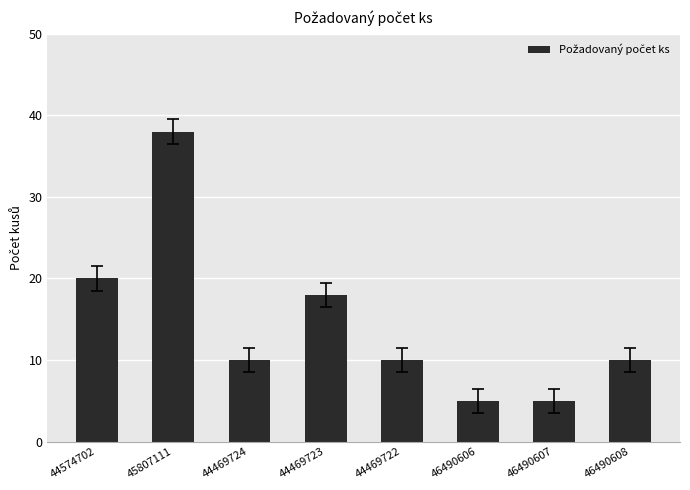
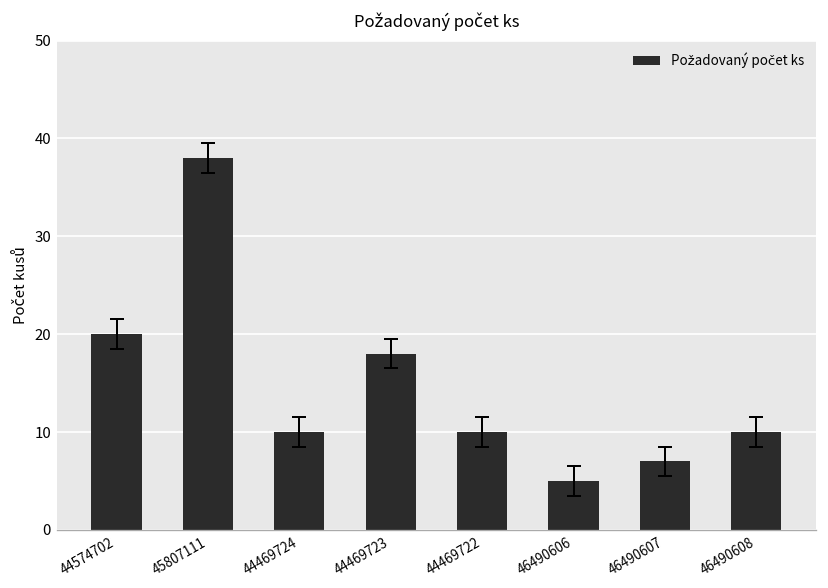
Požadovaný počet ks, 46490607: 5 -> 7
